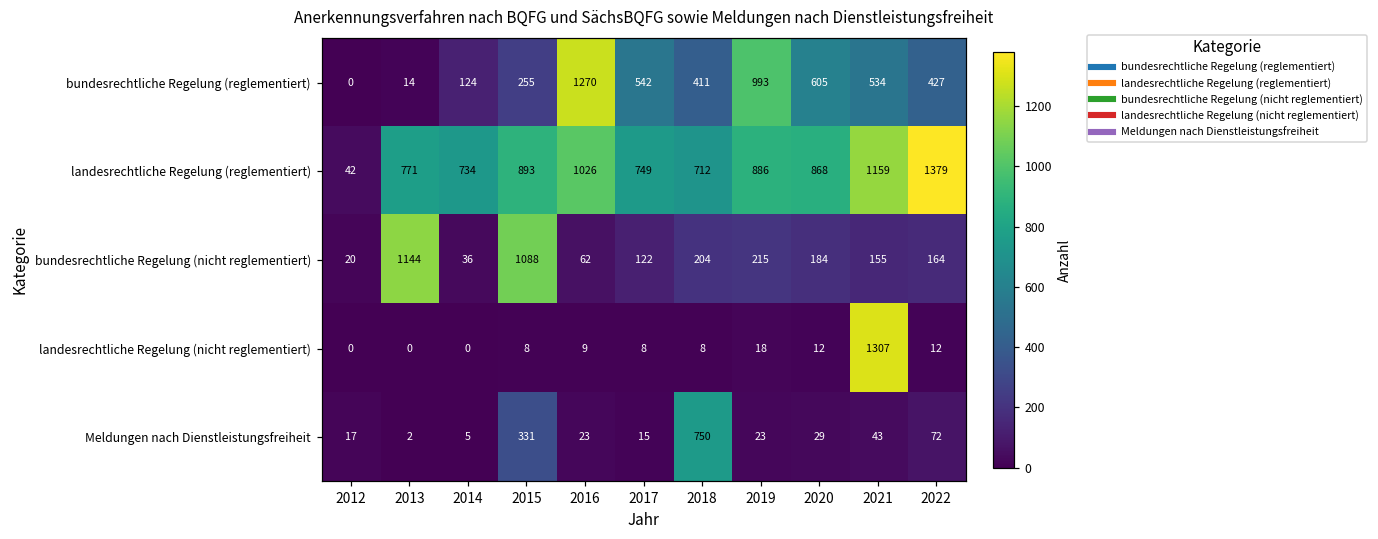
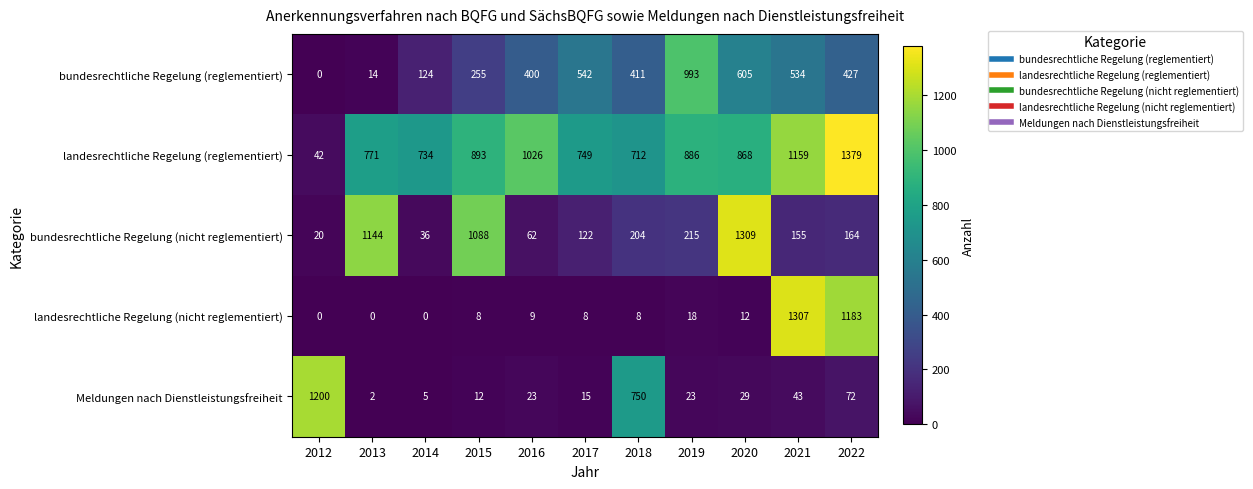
bundesrechtliche Regelung (reglementiert), 2016: 1270 -> 400
bundesrechtliche Regelung (nicht reglementiert), 2020: 184 -> 1309
landesrechtliche Regelung (nicht reglementiert), 2022: 12 -> 1183
Meldungen nach Dienstleistungsfreiheit, 2012: 17 -> 1200
Meldungen nach Dienstleistungsfreiheit, 2015: 331 -> 12
